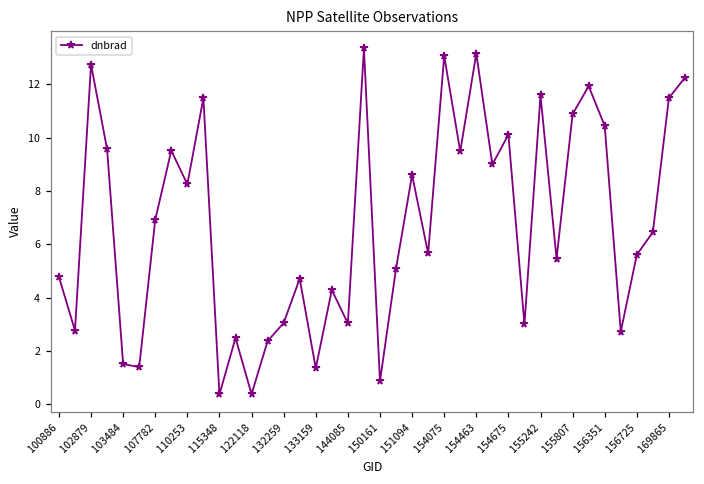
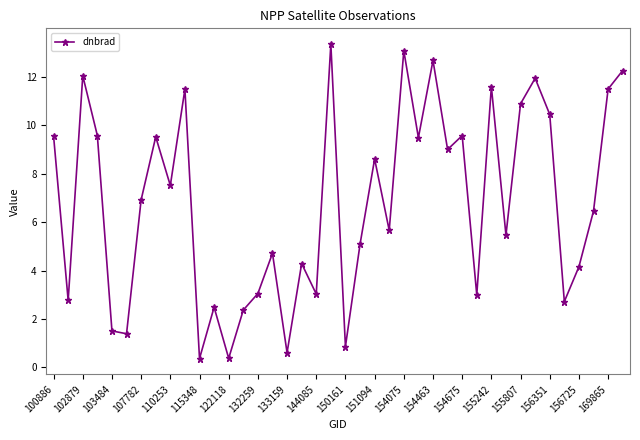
100886: 4.8 -> 9.6
102879: 12.7 -> 12.0
110253: 8.2 -> 7.5
133159: 1.3 -> 0.6
154463: 13.2 -> 12.7
154675: 10.1 -> 9.6
156725: 5.6 -> 4.2
